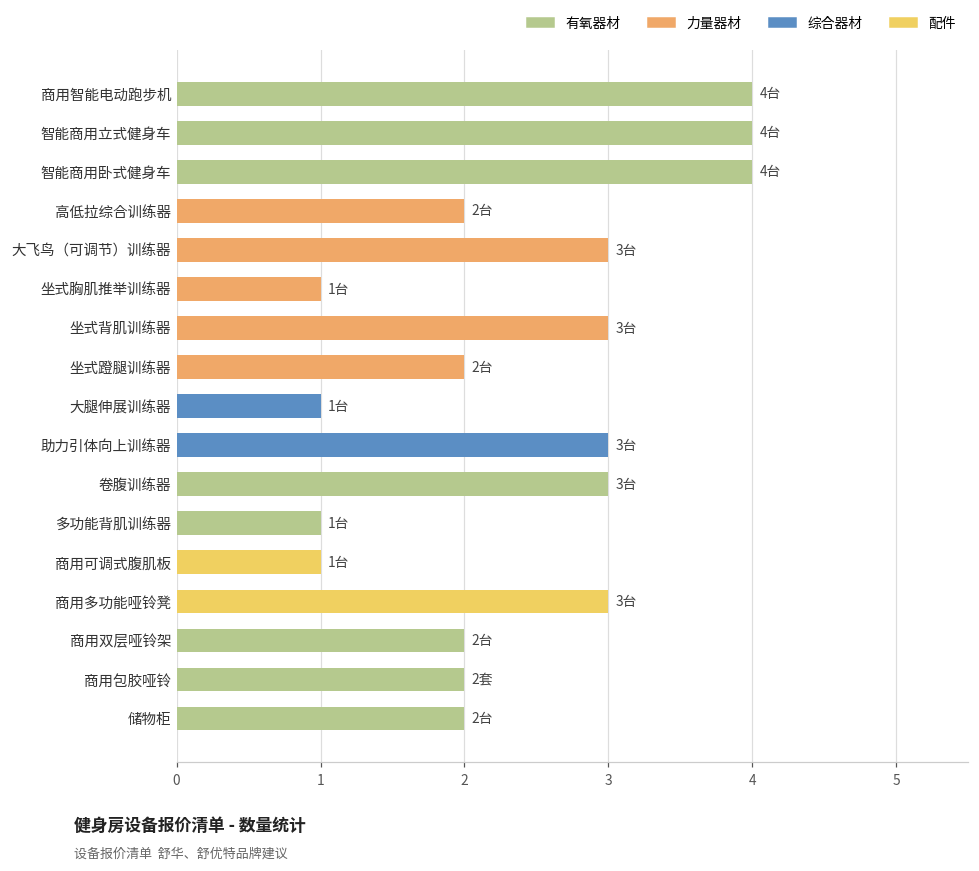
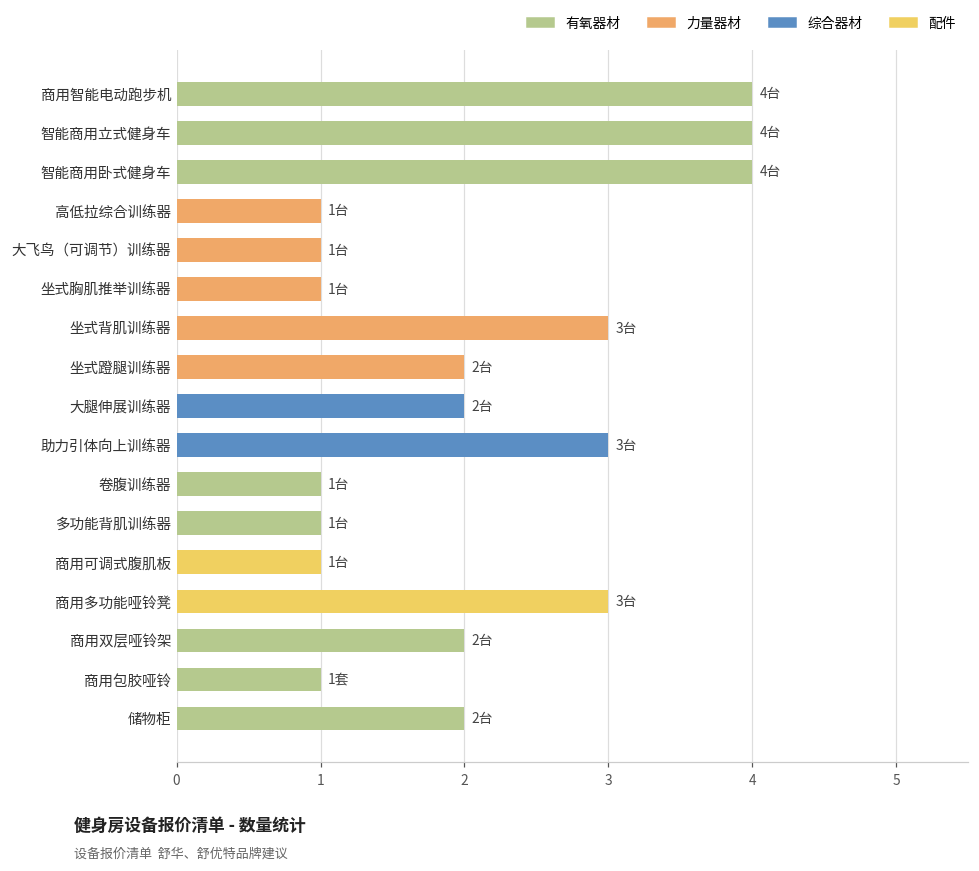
高低拉综合训练器: 2台 -> 1台
大飞鸟（可调节）训练器: 3台 -> 1台
大腿伸展训练器: 1台 -> 2台
卷腹训练器: 3台 -> 1台
商用包胶哑铃: 2套 -> 1套
